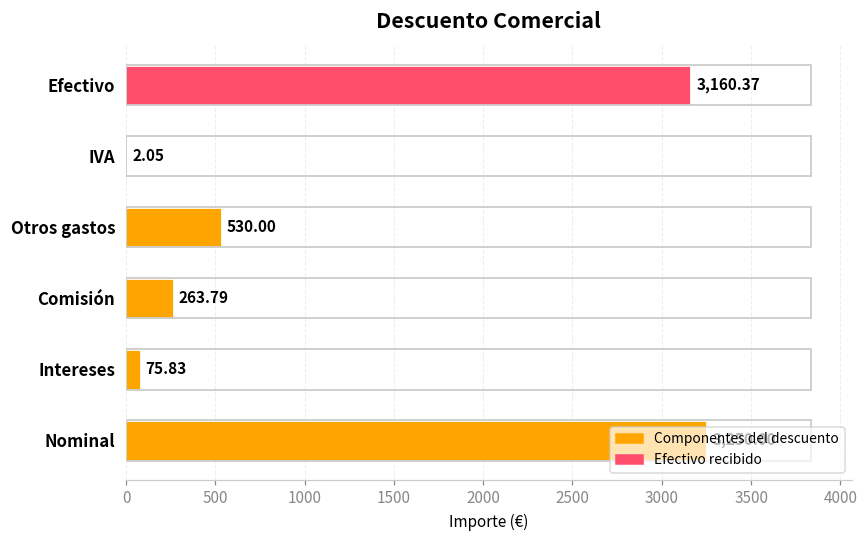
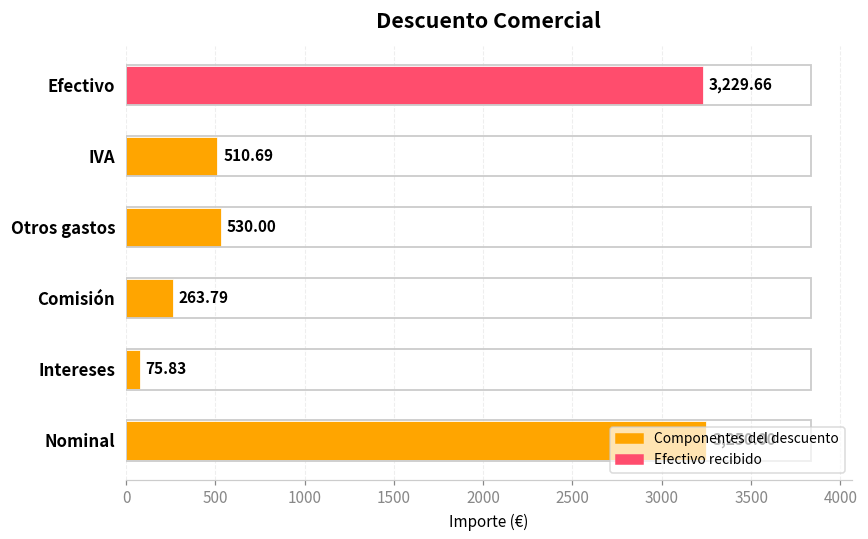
Efectivo: 3,160.37 -> 3,229.66
IVA: 2.05 -> 510.69
